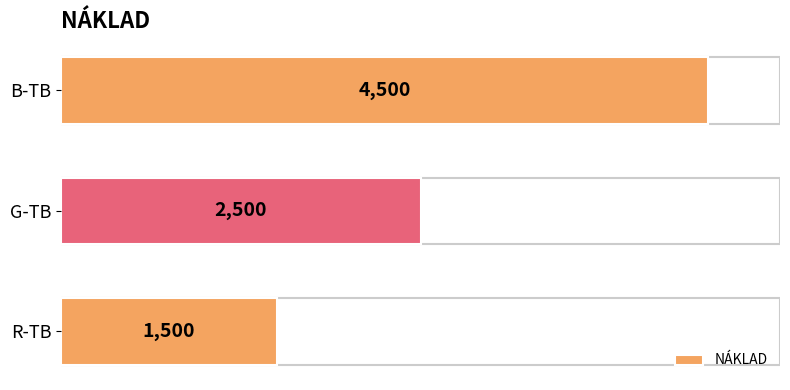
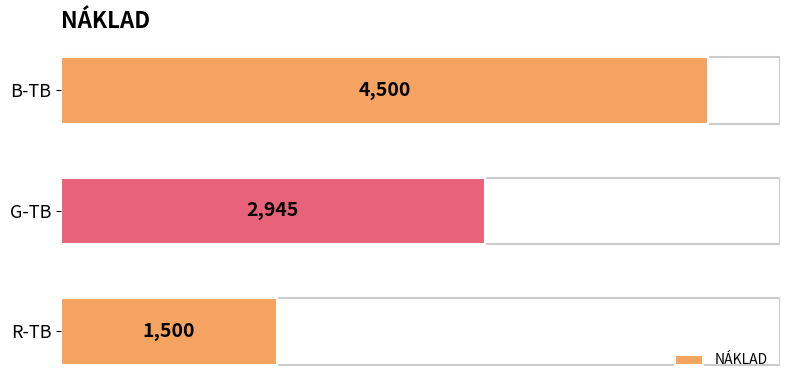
G-TB: 2,500 -> 2,945
